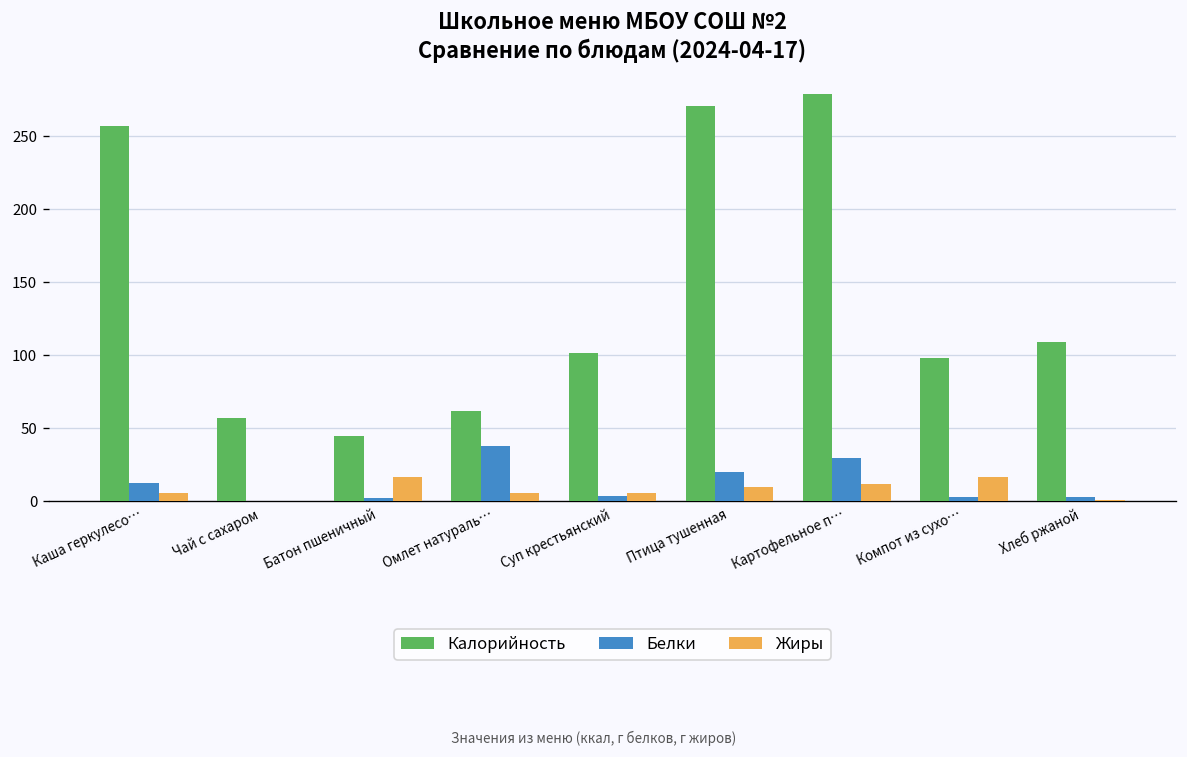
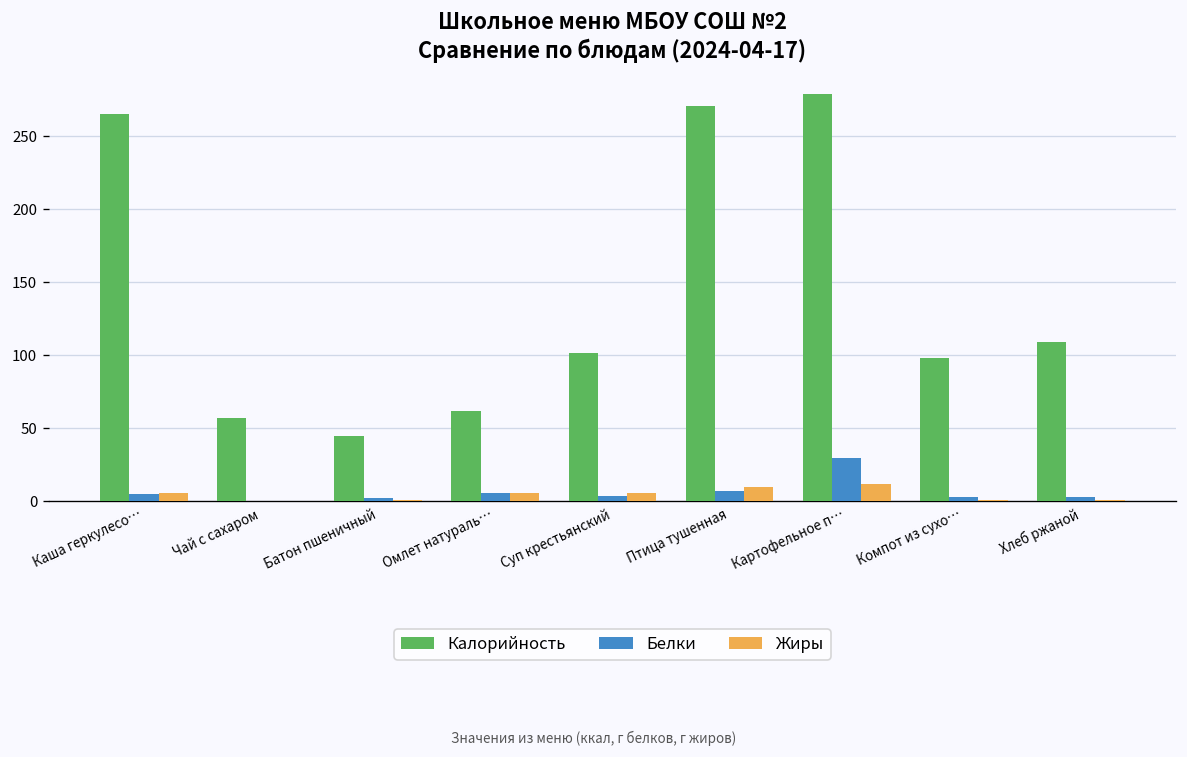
Калорийность, Каша геркулесо…: 257 -> 265
Белки, Каша геркулесо…: 13 -> 5
Жиры, Батон пшеничный: 17 -> 1
Белки, Омлет натураль…: 38 -> 5
Белки, Птица тушенная: 20 -> 7
Жиры, Компот из сухо…: 17 -> 1
